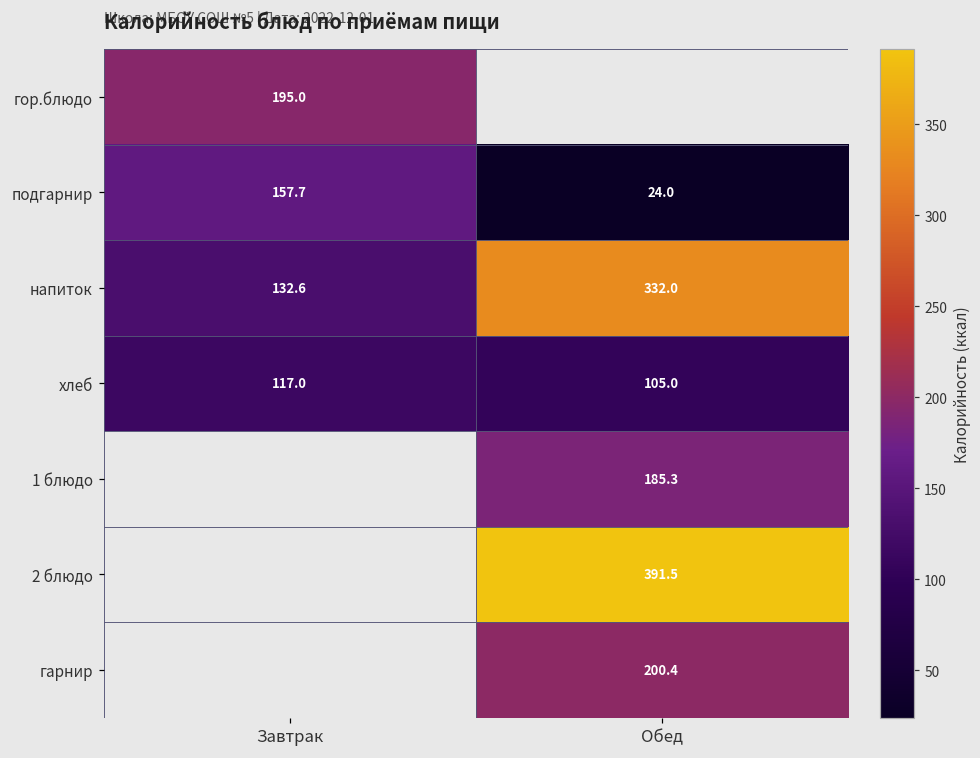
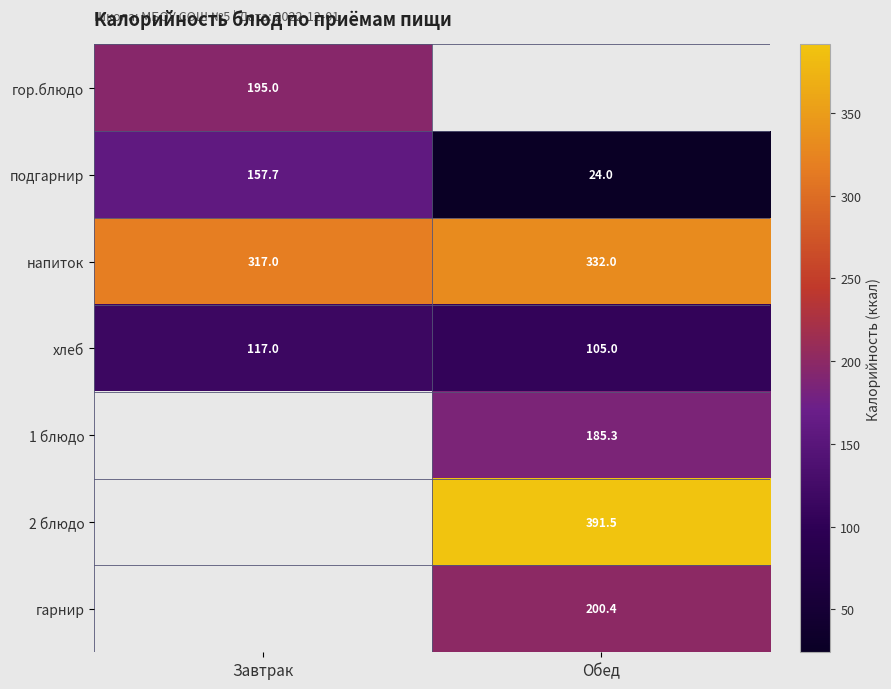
напиток, Завтрак: 132.6 -> 317.0
